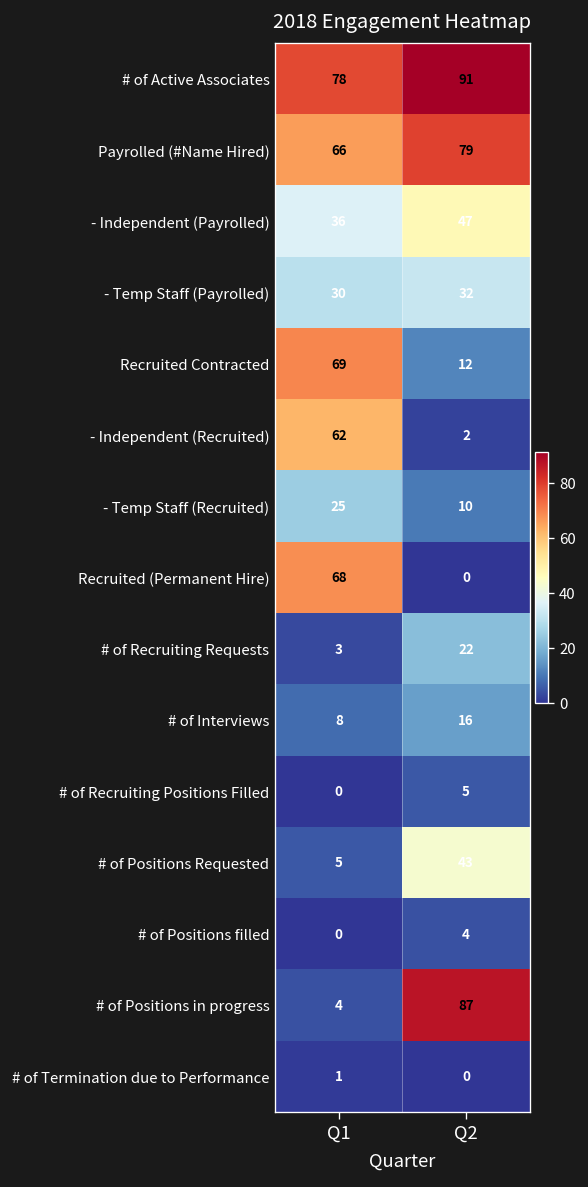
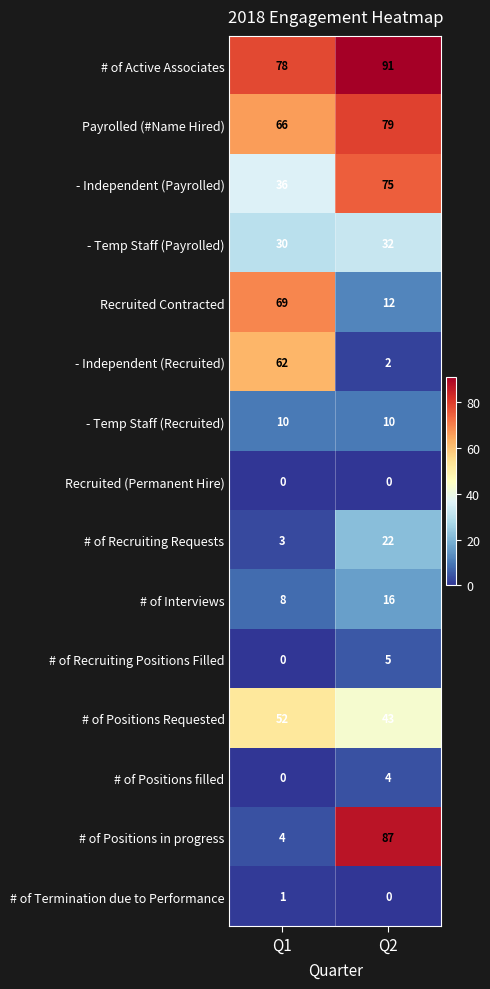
- Independent (Payrolled), Q2: 47 -> 75
- Temp Staff (Recruited), Q1: 25 -> 10
Recruited (Permanent Hire), Q1: 68 -> 0
# of Positions Requested, Q1: 5 -> 52
